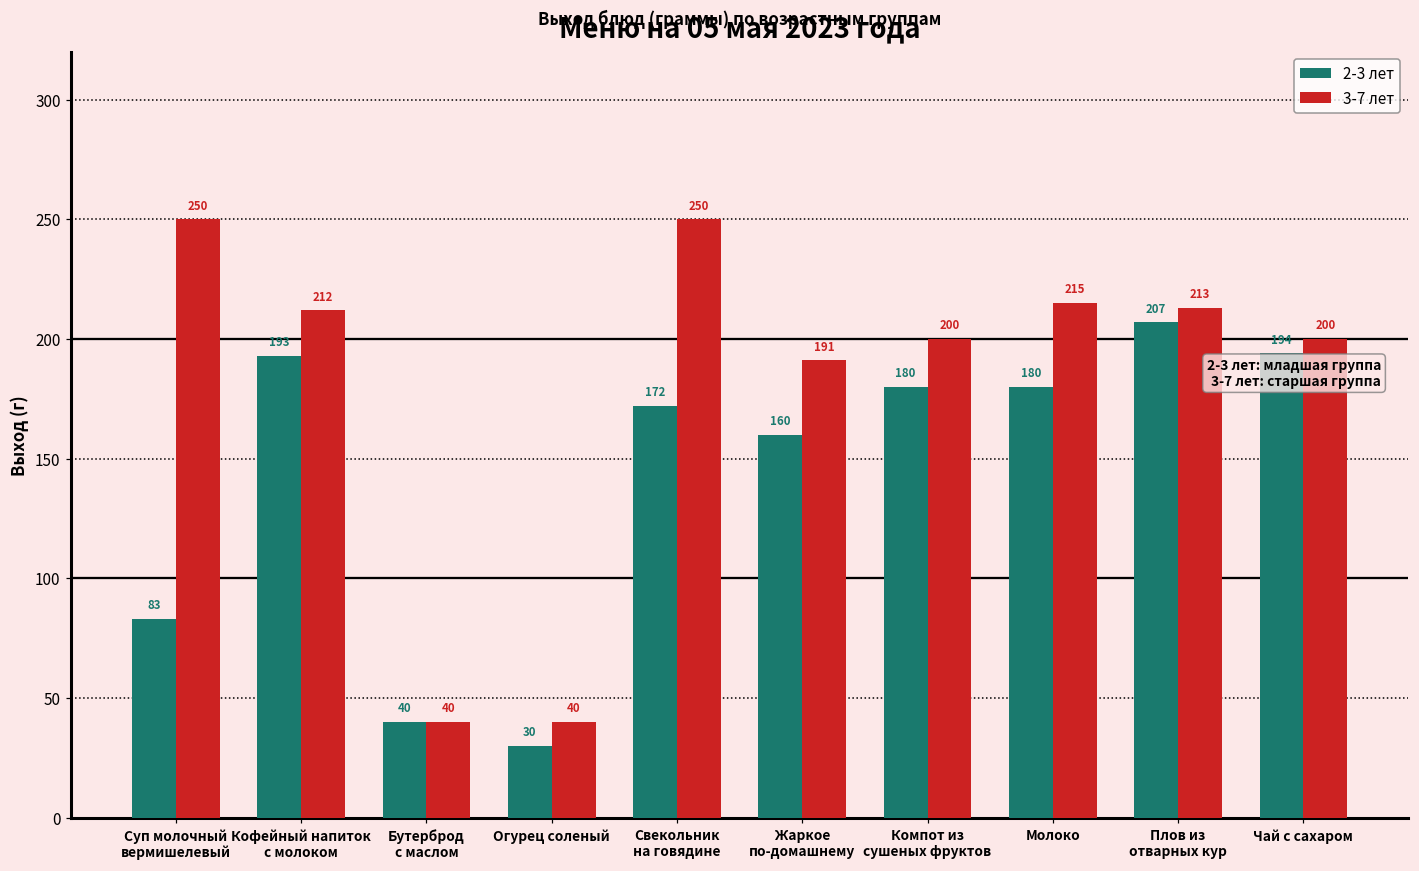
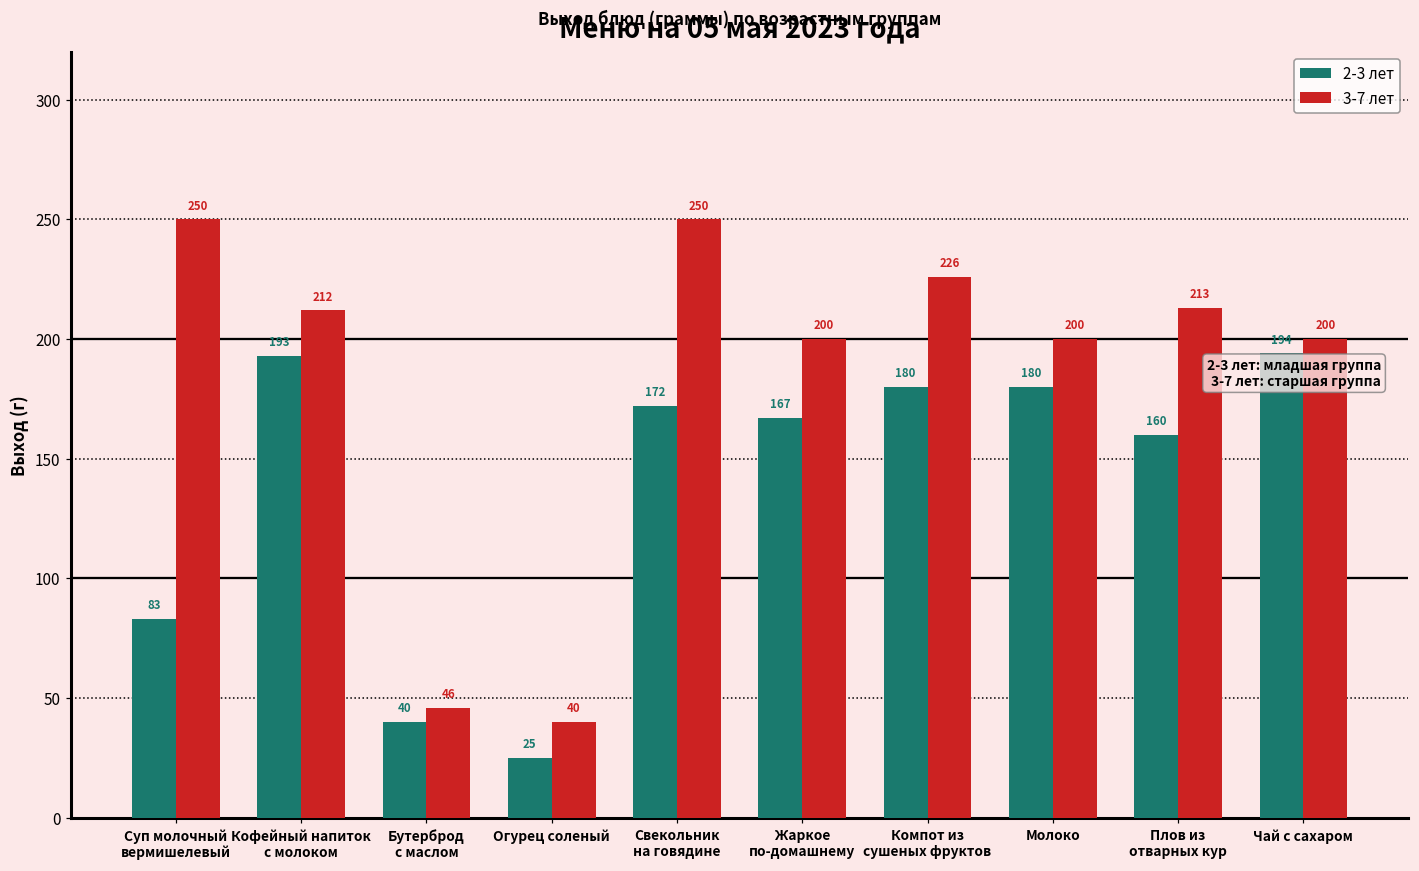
3-7 лет, Бутерброд с маслом: 40 -> 46
2-3 лет, Огурец соленый: 30 -> 25
2-3 лет, Жаркое по-домашнему: 160 -> 167
3-7 лет, Жаркое по-домашнему: 191 -> 200
3-7 лет, Компот из сушеных фруктов: 200 -> 226
3-7 лет, Молоко: 215 -> 200
2-3 лет, Плов из отварных кур: 207 -> 160
